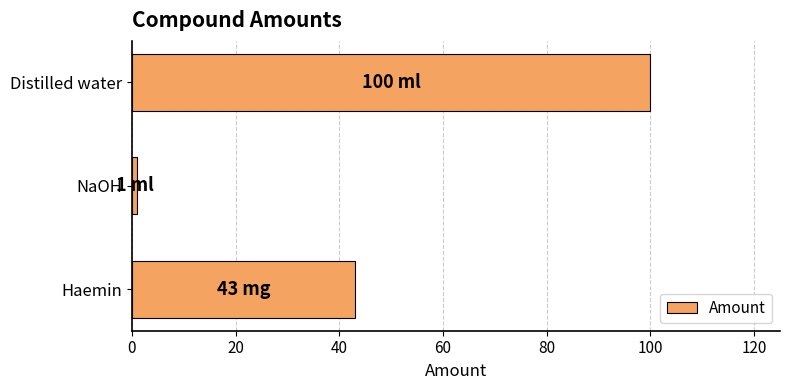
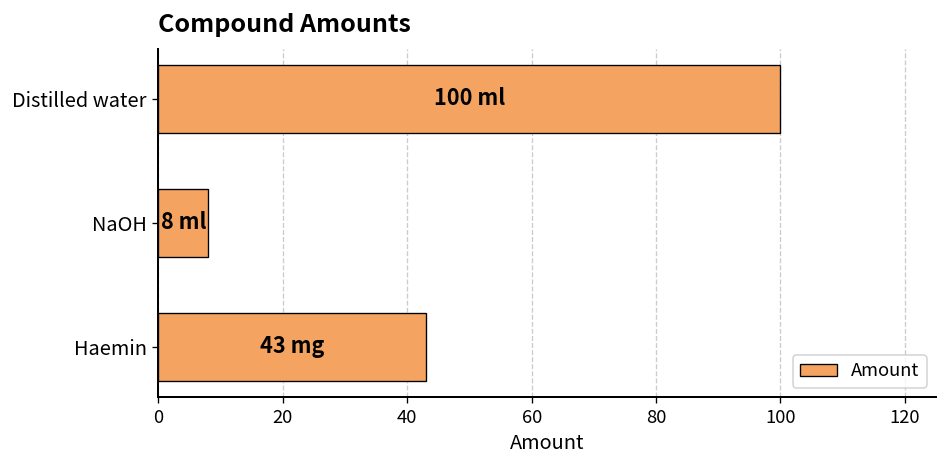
NaOH: 1 -> 8
